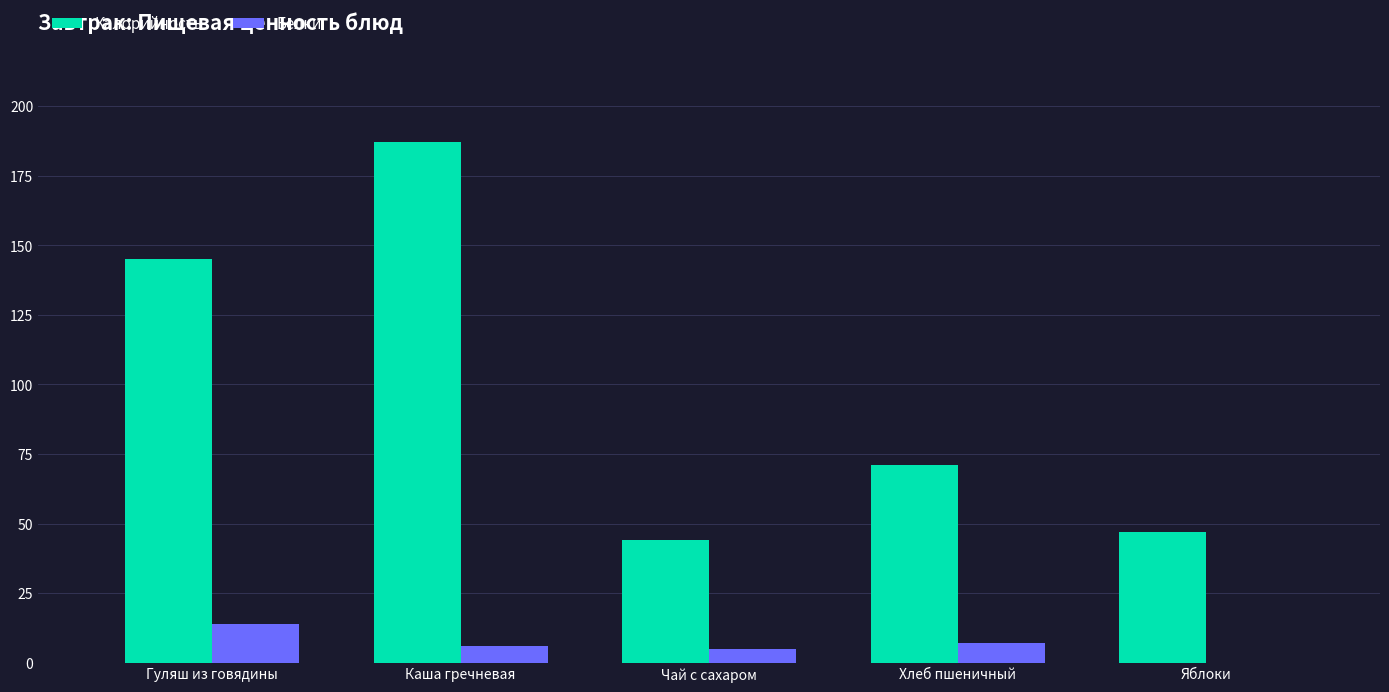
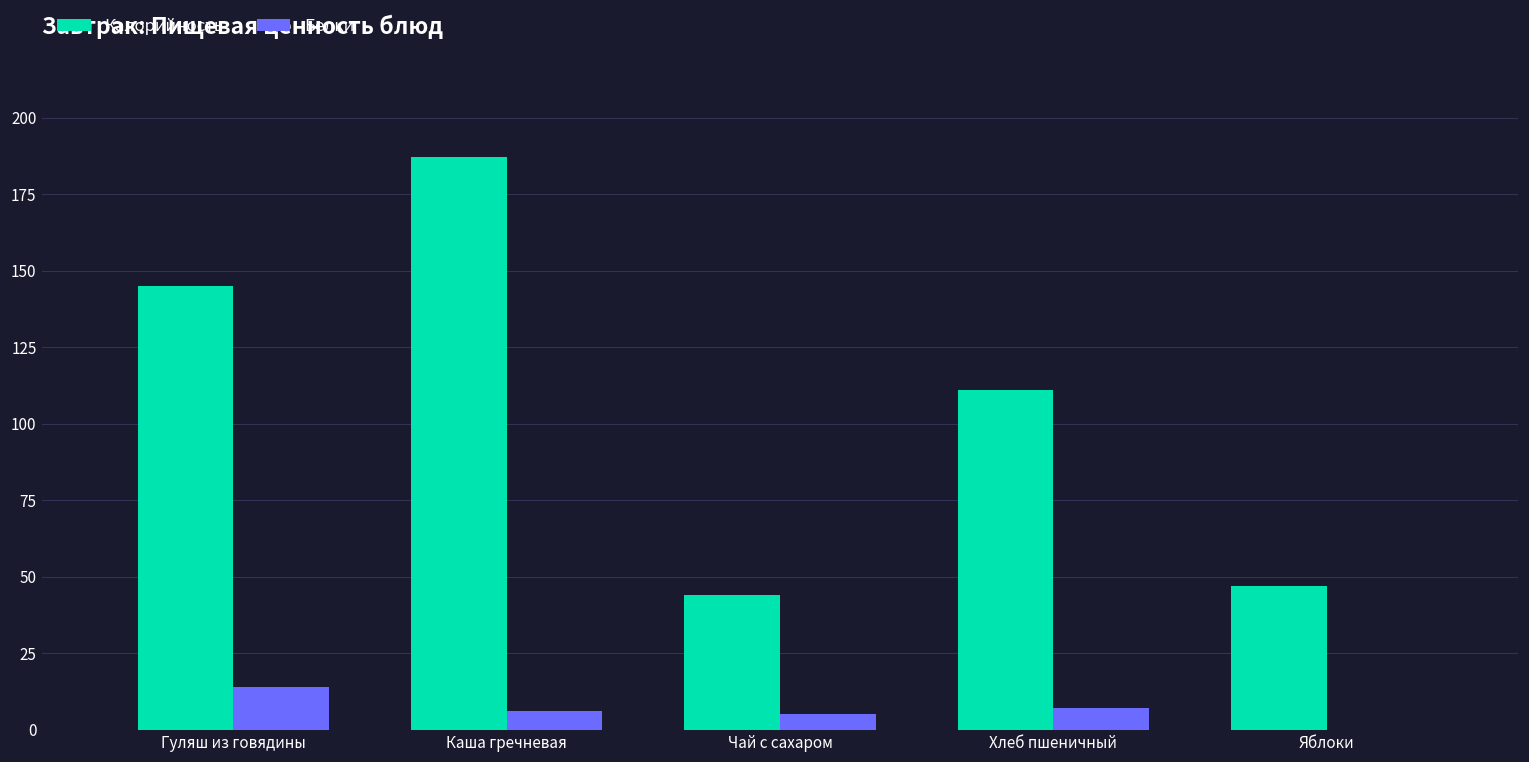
Калорийность, Хлеб пшеничный: 71 -> 111
